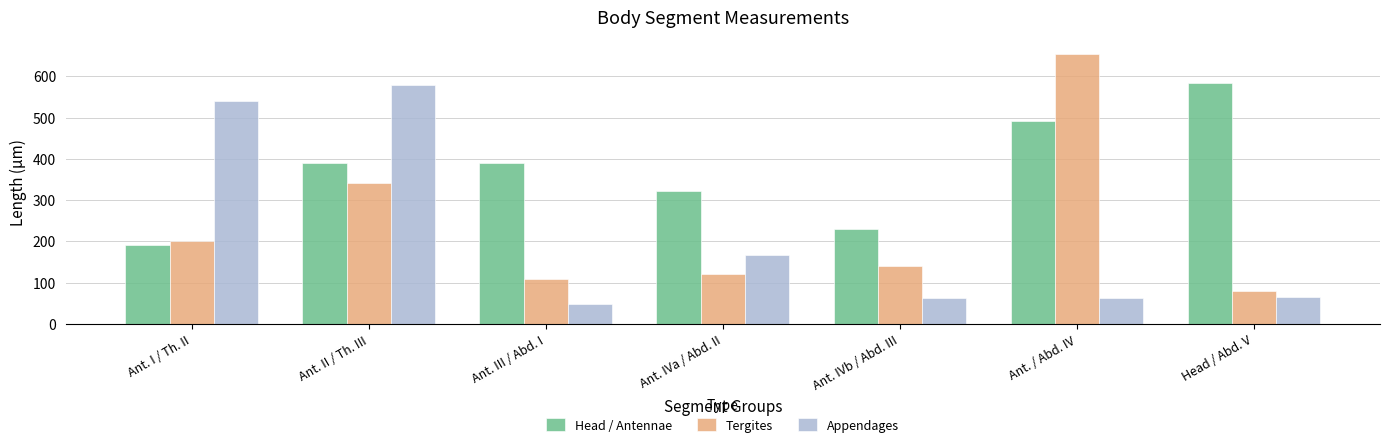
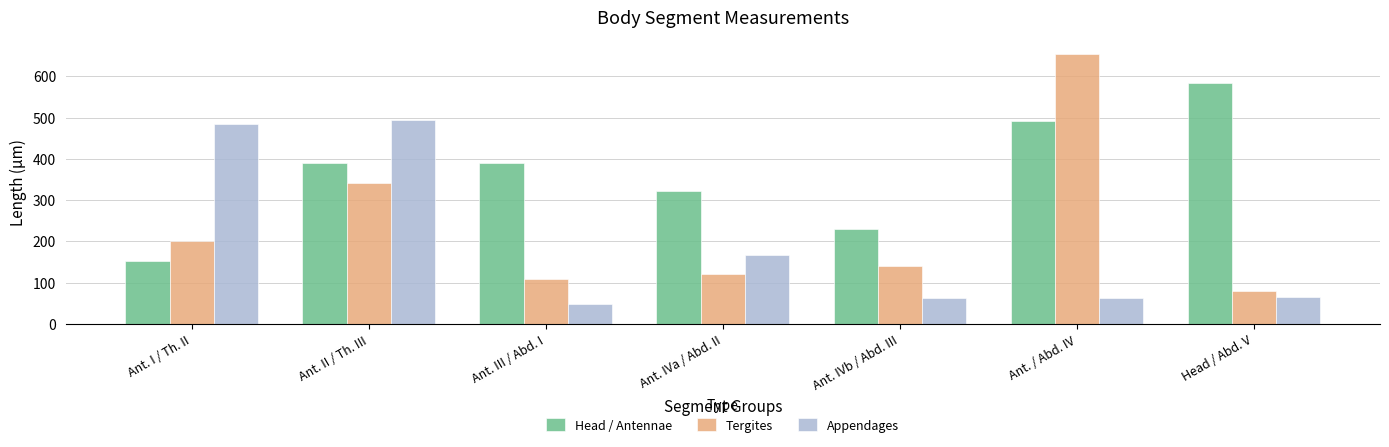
Head / Antennae, Ant. I / Th. II: 190 -> 150
Appendages, Ant. I / Th. II: 540 -> 490
Appendages, Ant. II / Th. III: 580 -> 490
